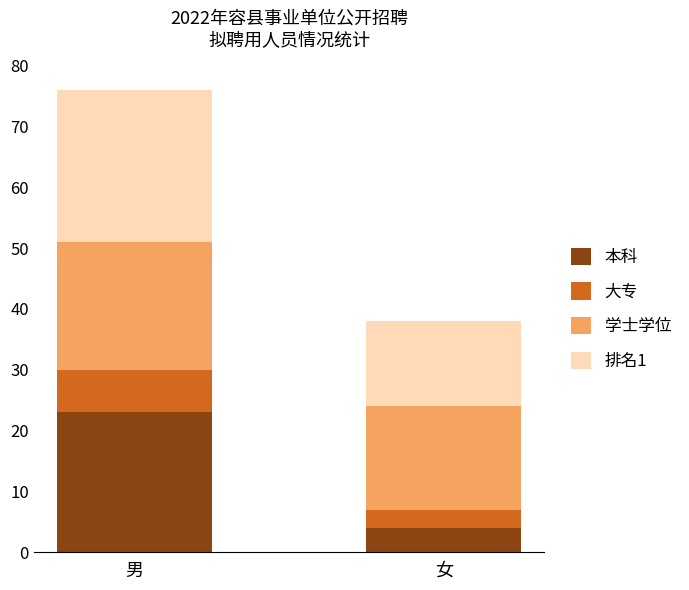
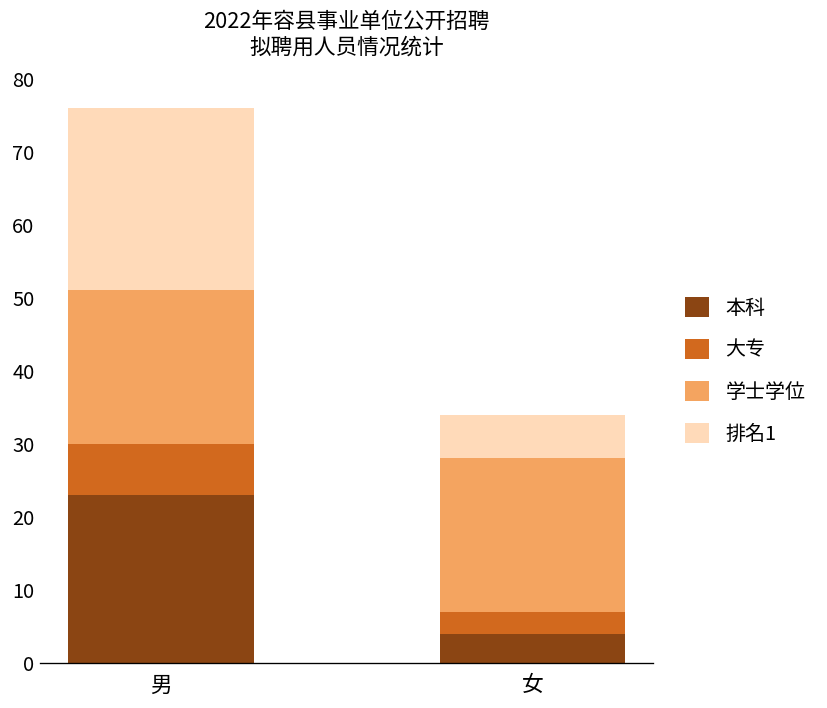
学士学位, 女: 17 -> 21
排名1, 女: 14 -> 6
